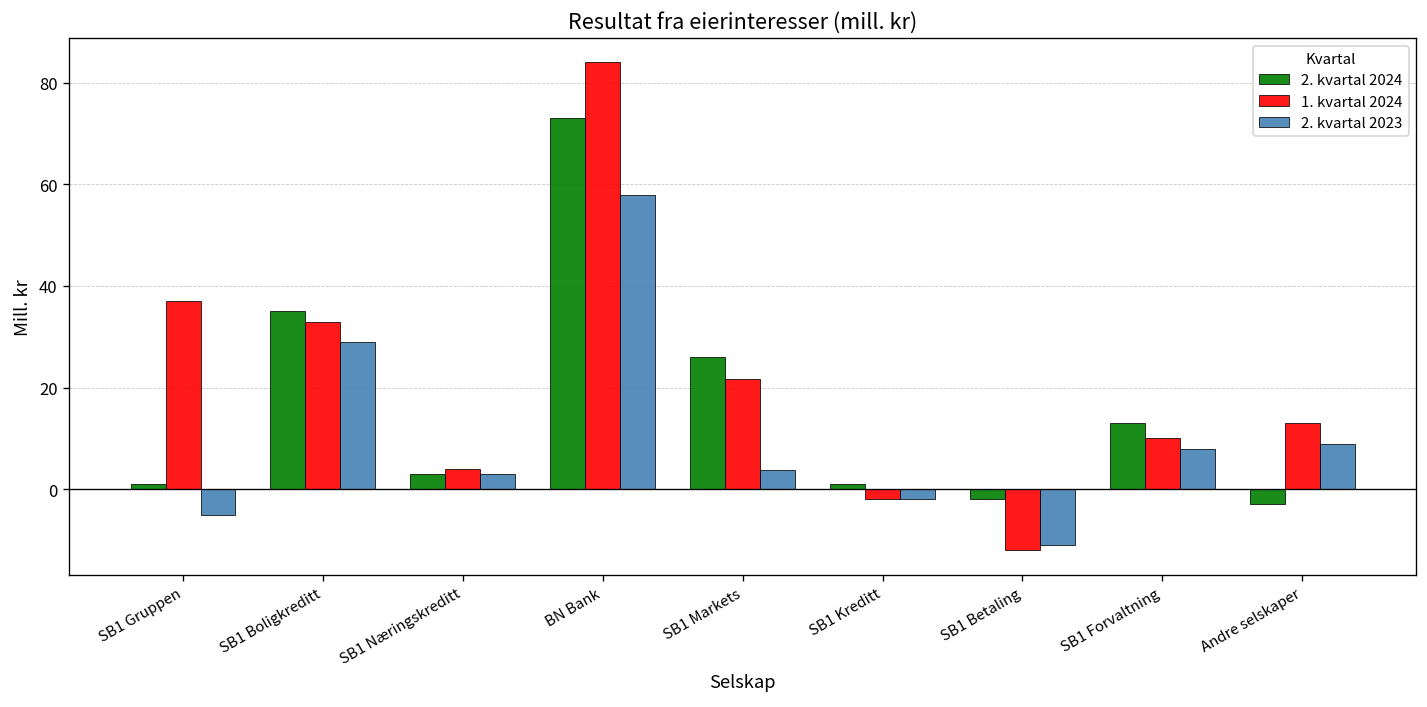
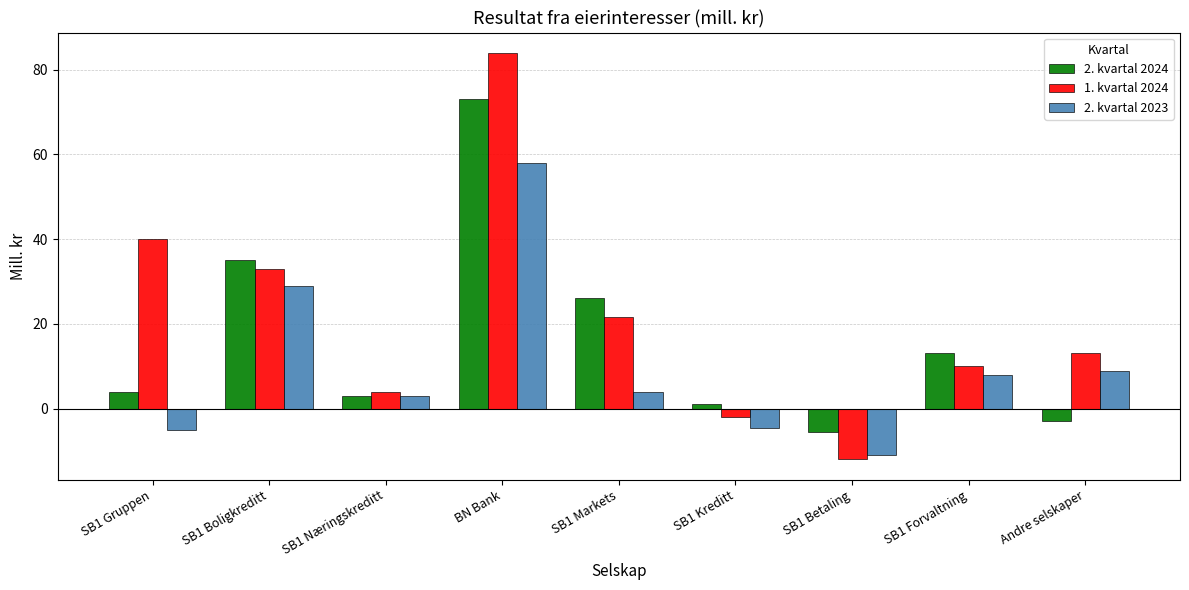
2. kvartal 2024, SB1 Gruppen: 1 -> 4
1. kvartal 2024, SB1 Gruppen: 37 -> 40
2. kvartal 2023, SB1 Kreditt: -2 -> -5
2. kvartal 2024, SB1 Betaling: -2 -> -6
